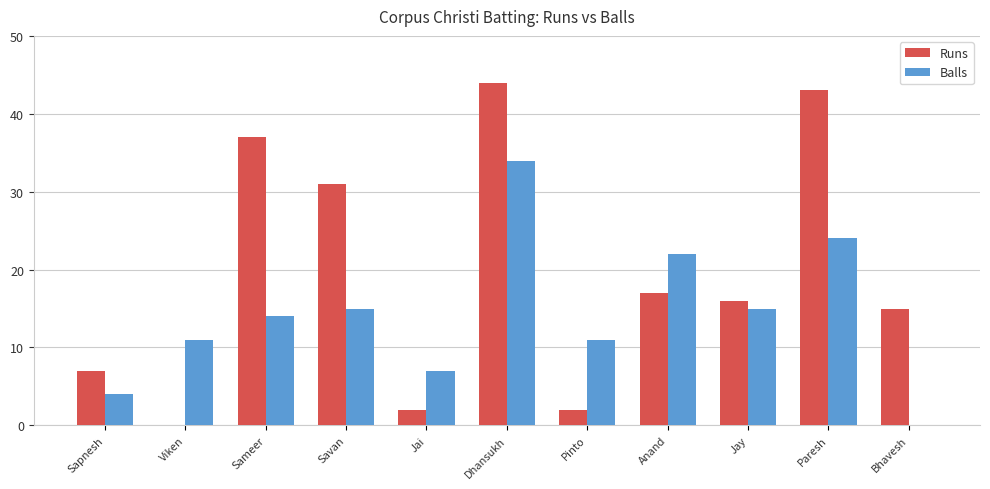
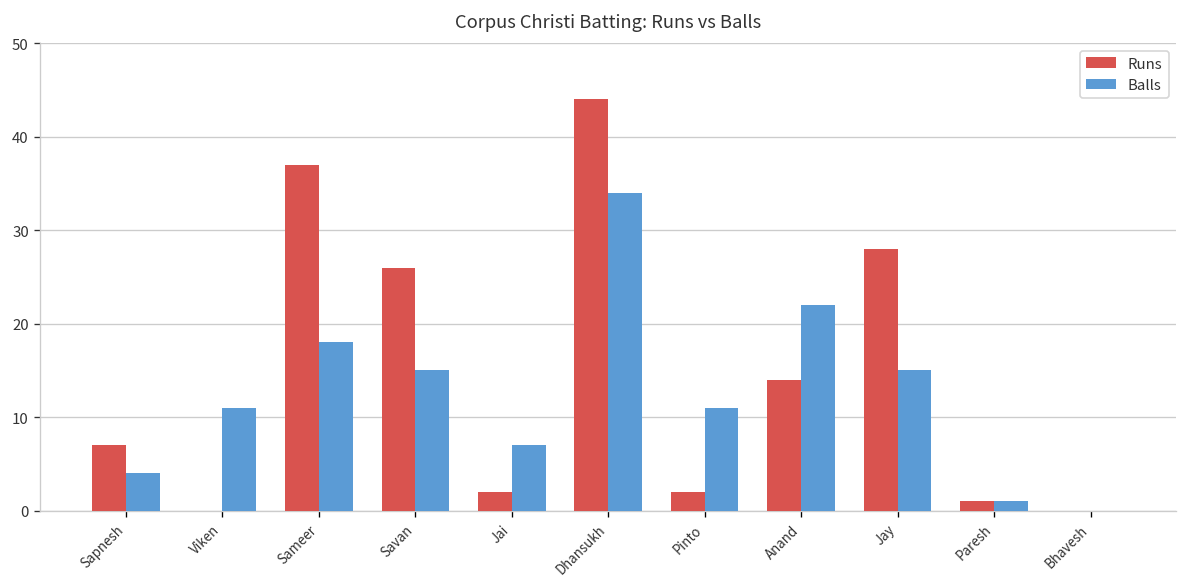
Balls, Sameer: 14 -> 18
Runs, Savan: 31 -> 26
Runs, Anand: 17 -> 14
Runs, Jay: 16 -> 28
Runs, Paresh: 43 -> 1
Balls, Paresh: 24 -> 1
Runs, Bhavesh: 15 -> 0
